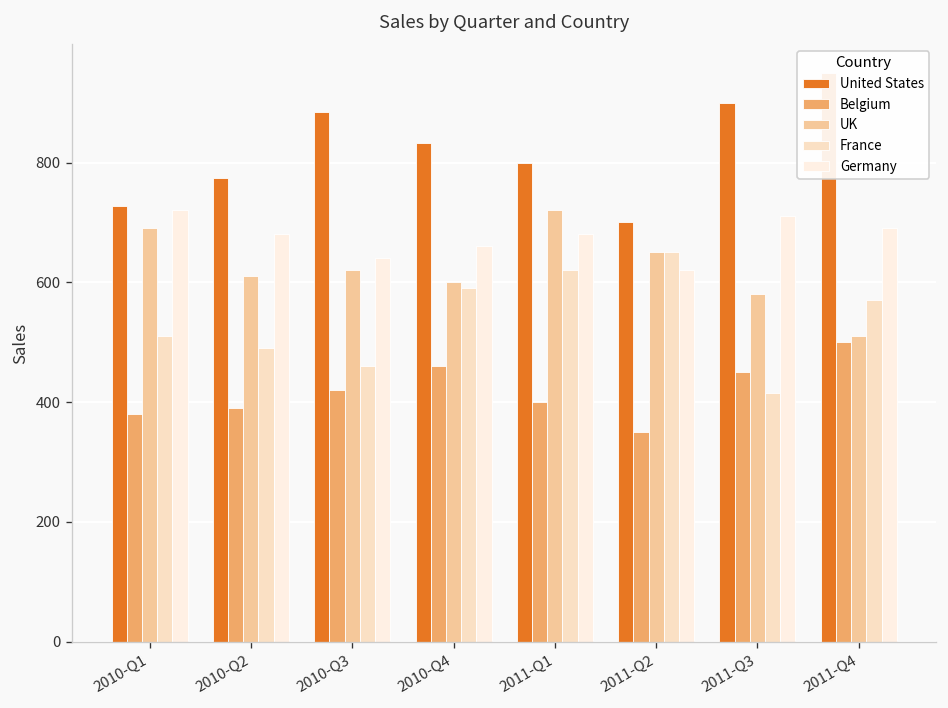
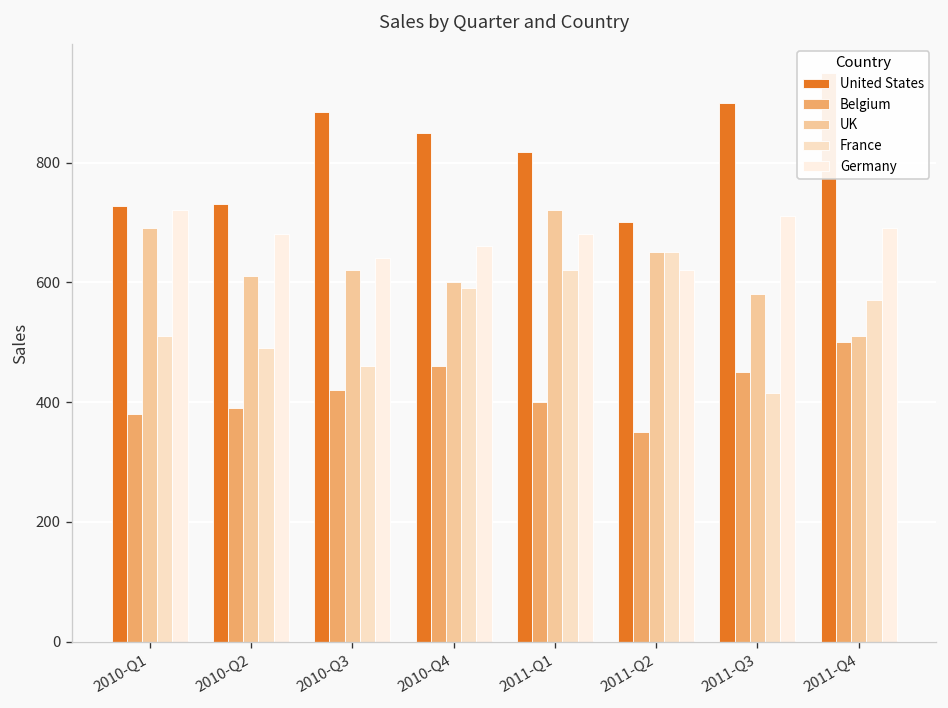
United States, 2010-Q2: 770 -> 730
United States, 2010-Q4: 830 -> 850
United States, 2011-Q1: 800 -> 820
